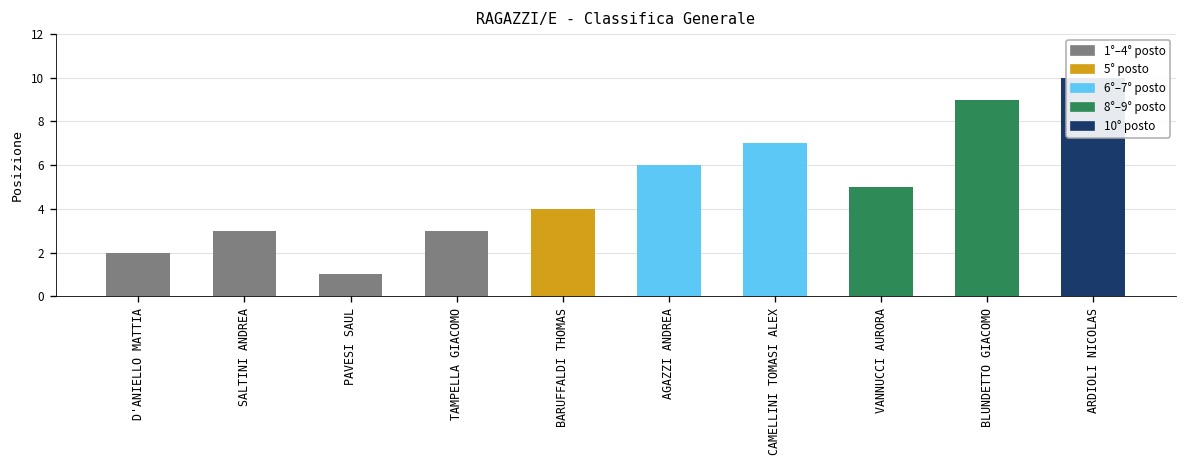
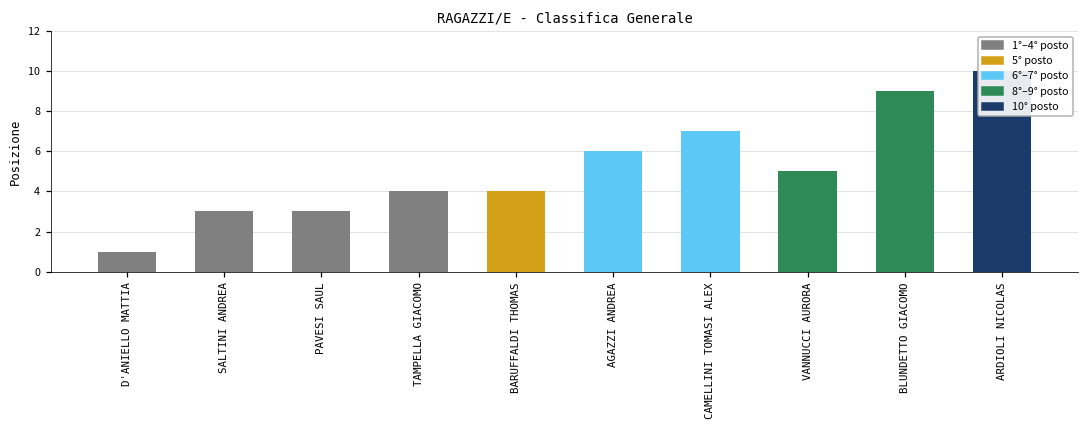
D'ANIELLO MATTIA: 2 -> 1
PAVESI SAUL: 1 -> 3
TAMPELLA GIACOMO: 3 -> 4
